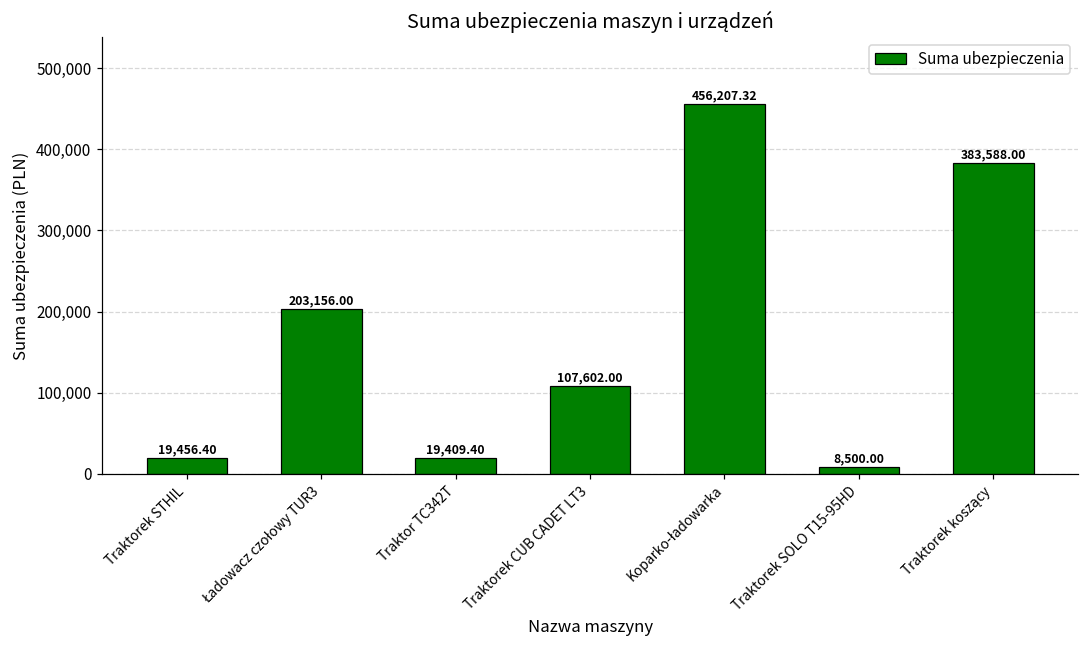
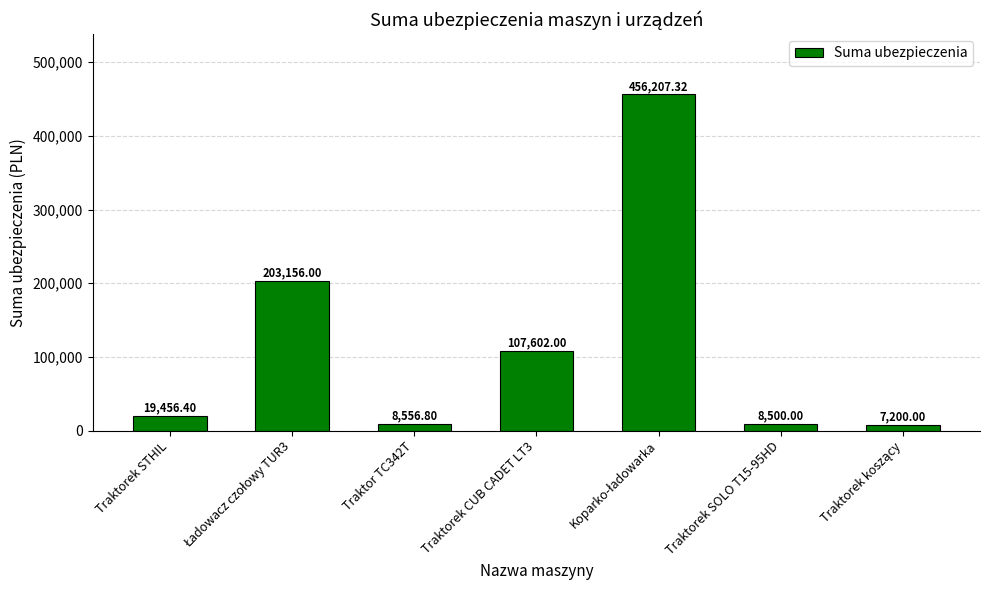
Traktor TC342T: 19,409.40 -> 8,556.80
Traktorek koszący: 383,588.00 -> 7,200.00
